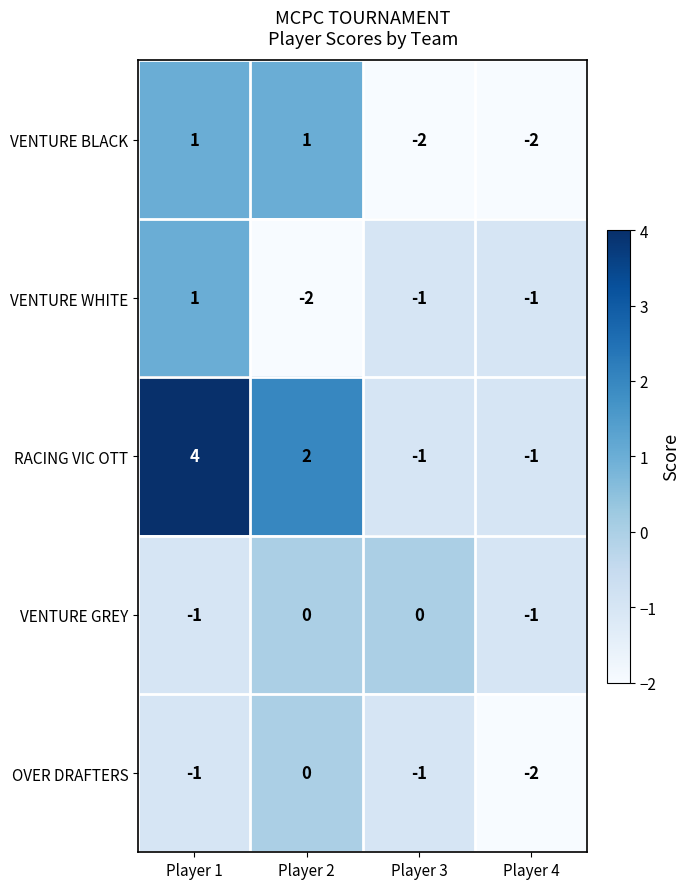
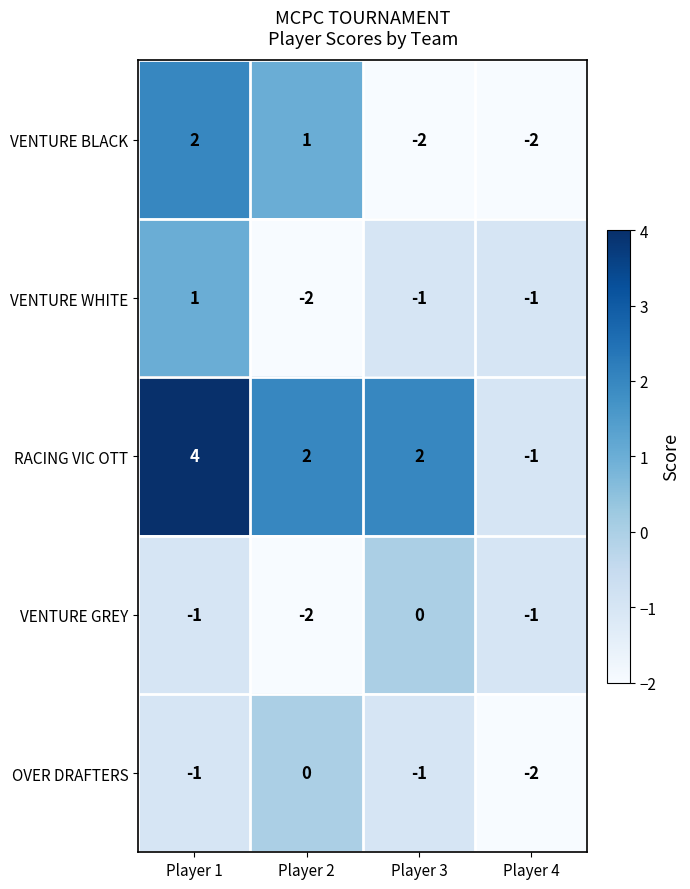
VENTURE BLACK, Player 1: 1 -> 2
RACING VIC OTT, Player 3: -1 -> 2
VENTURE GREY, Player 2: 0 -> -2
